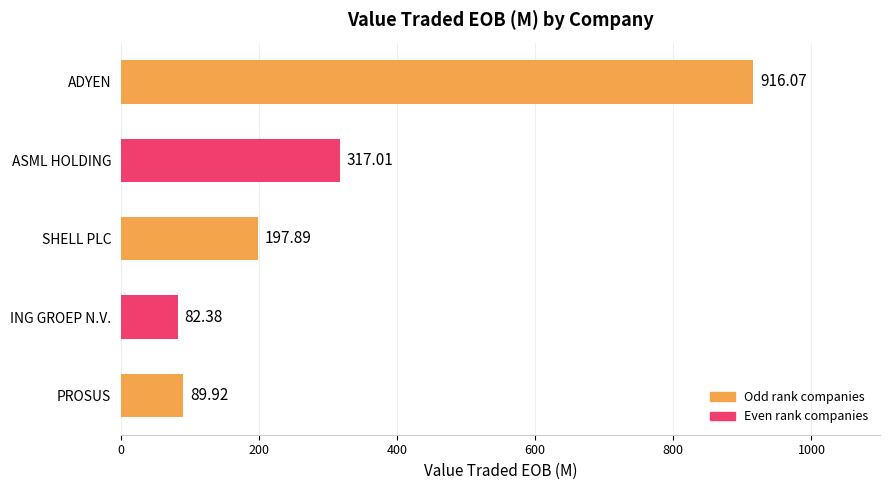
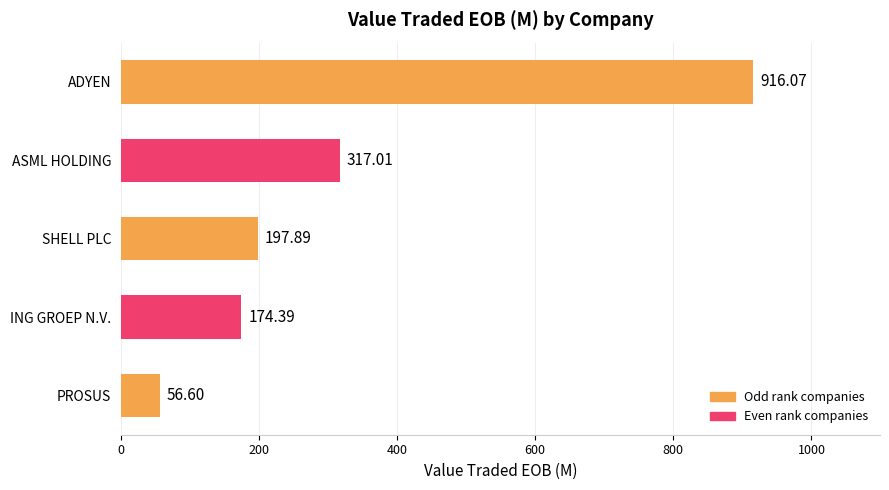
ING GROEP N.V.: 82.38 -> 174.39
PROSUS: 89.92 -> 56.60
